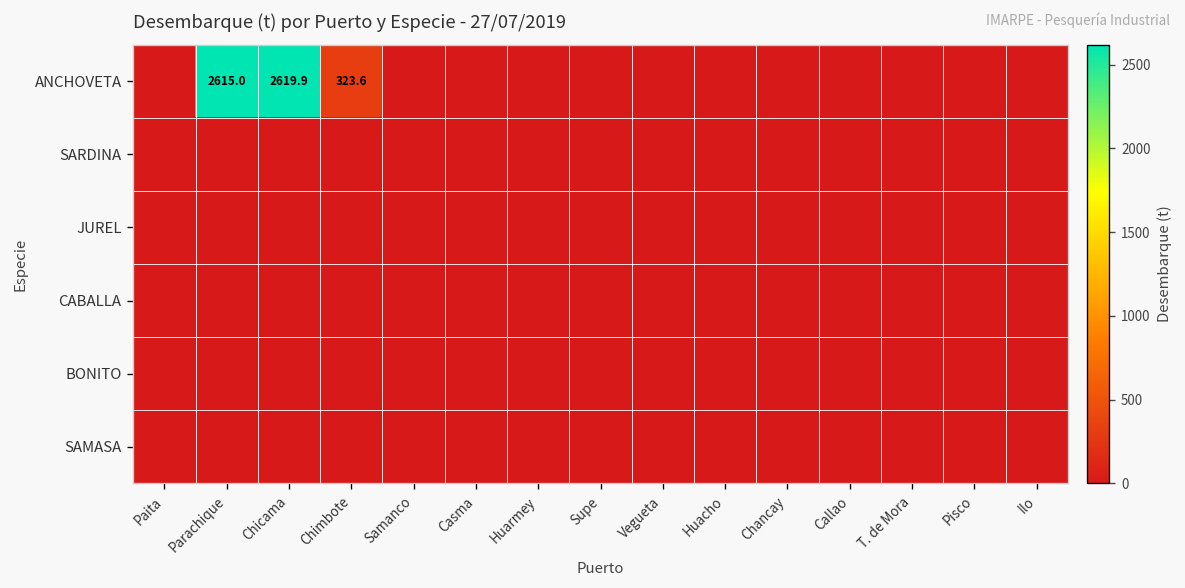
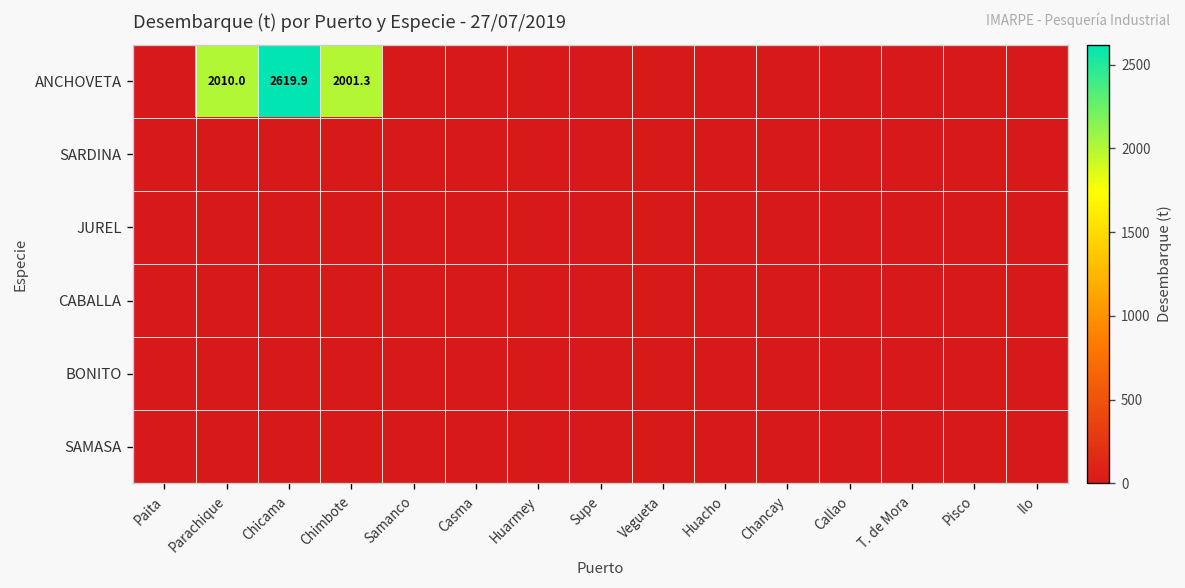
ANCHOVETA, Parachique: 2615.0 -> 2010.0
ANCHOVETA, Chimbote: 323.6 -> 2001.3
